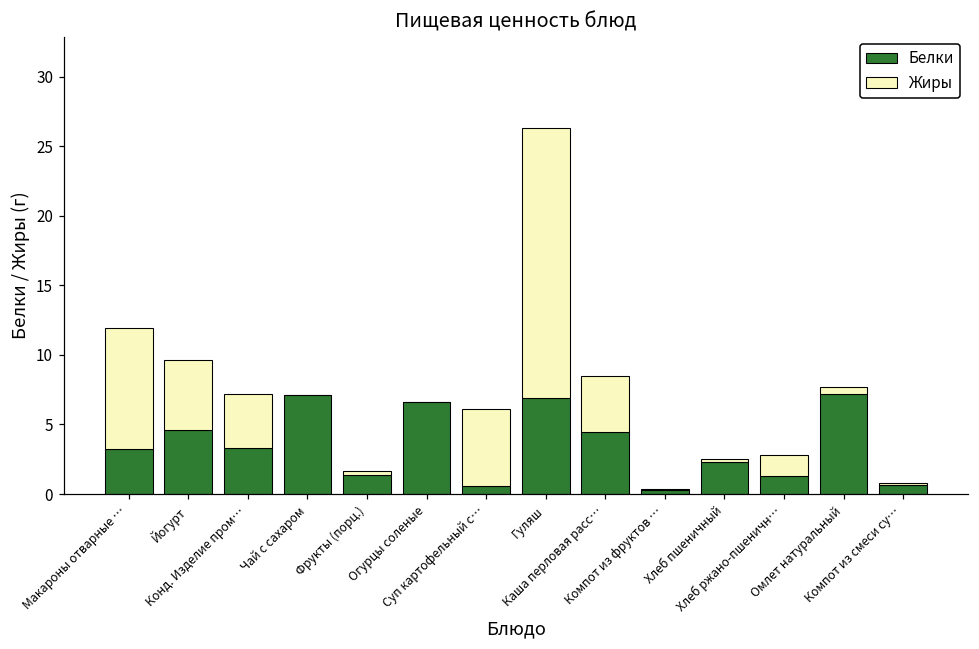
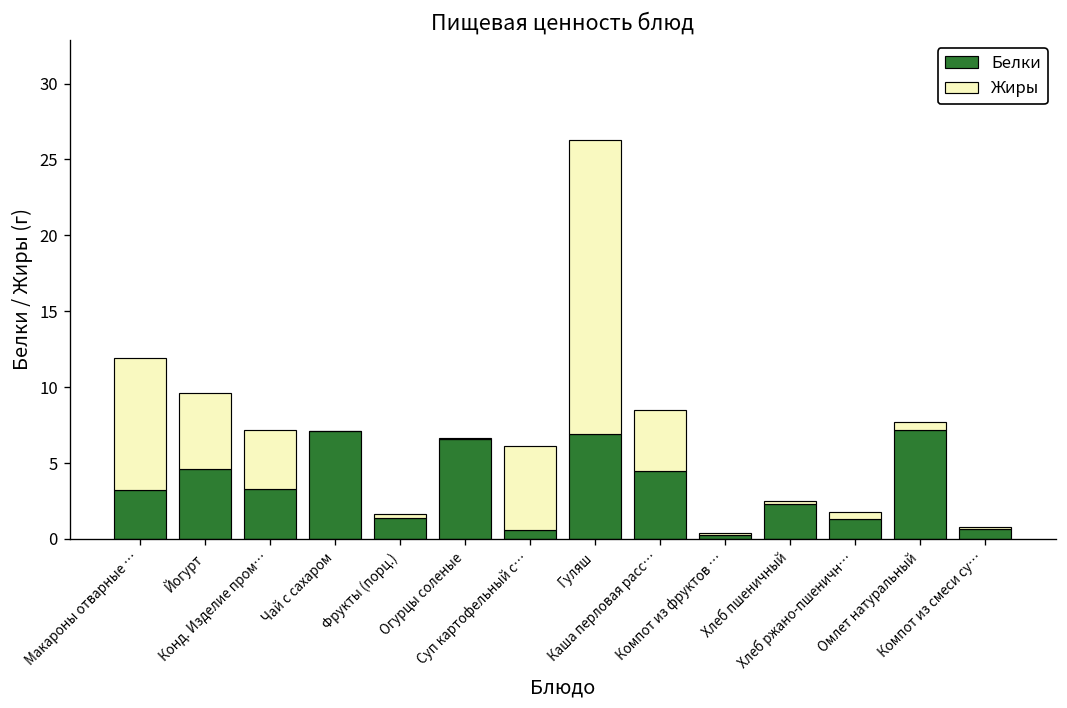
Жиры, Хлеб ржано-пшеничн…: 1.5 -> 0.5
